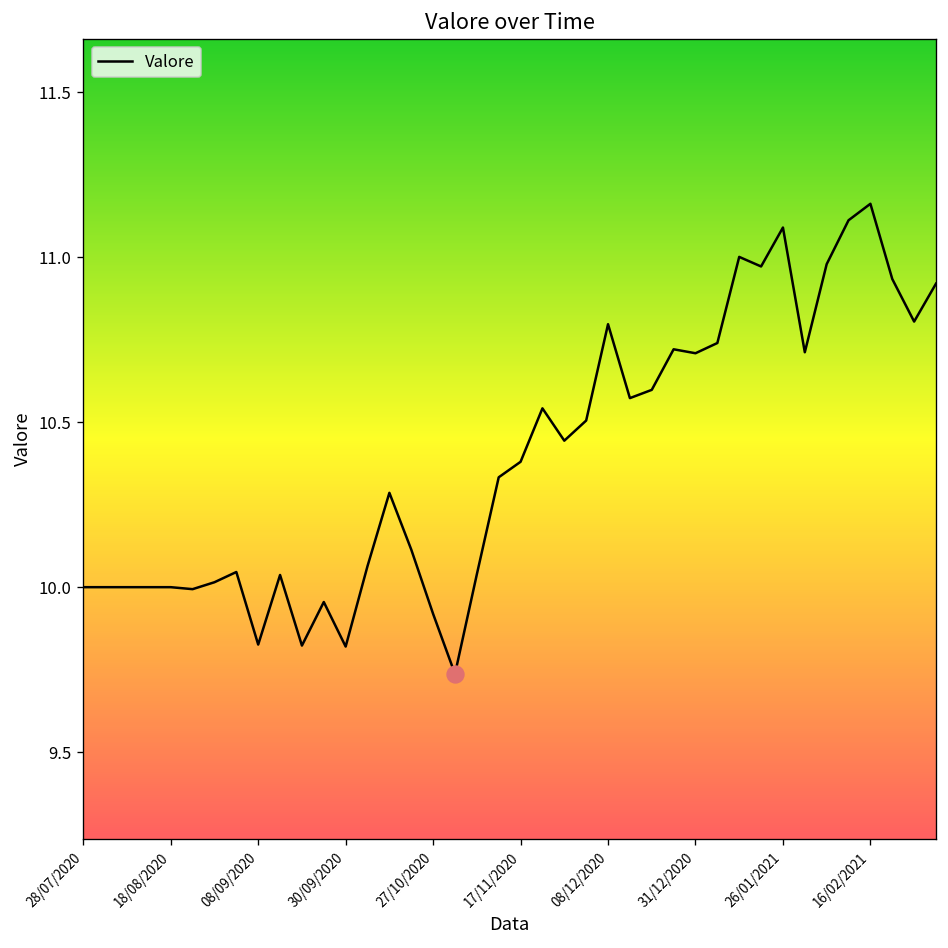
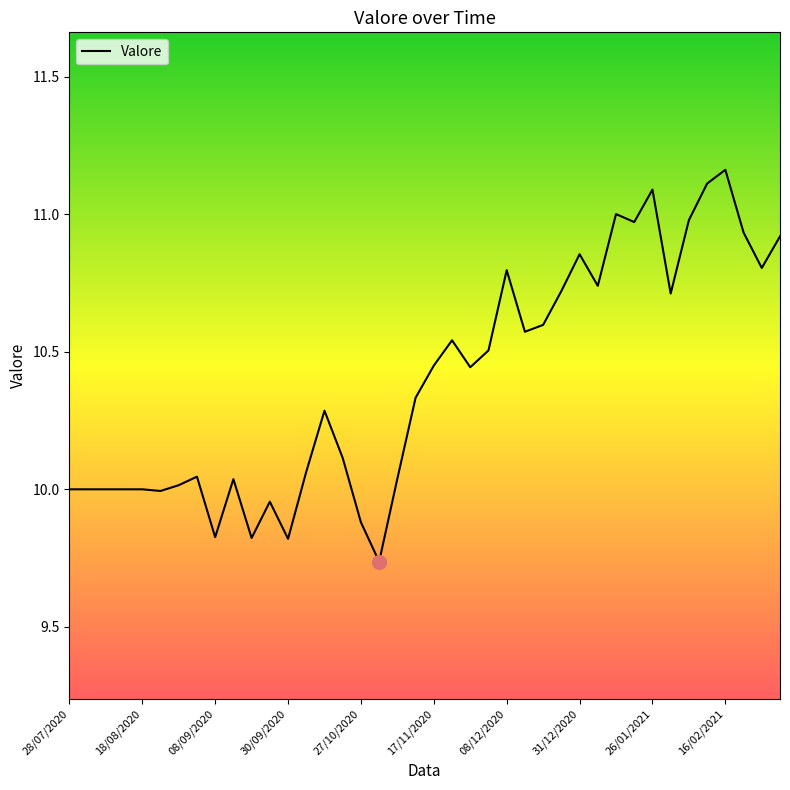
Valore, 27/10/2020: 9.92 -> 9.88
Valore, 17/11/2020: 10.38 -> 10.45
Valore, 31/12/2020: 10.71 -> 10.86
